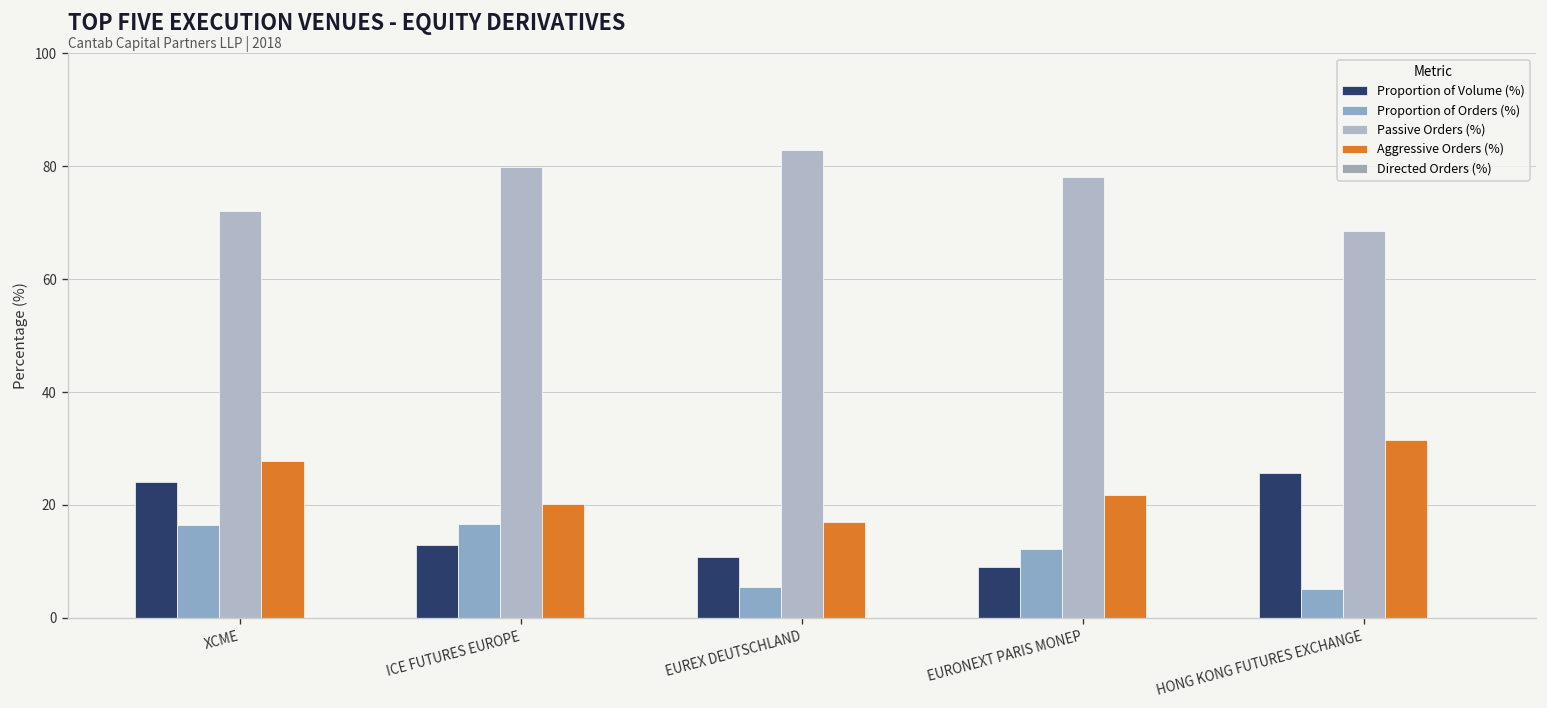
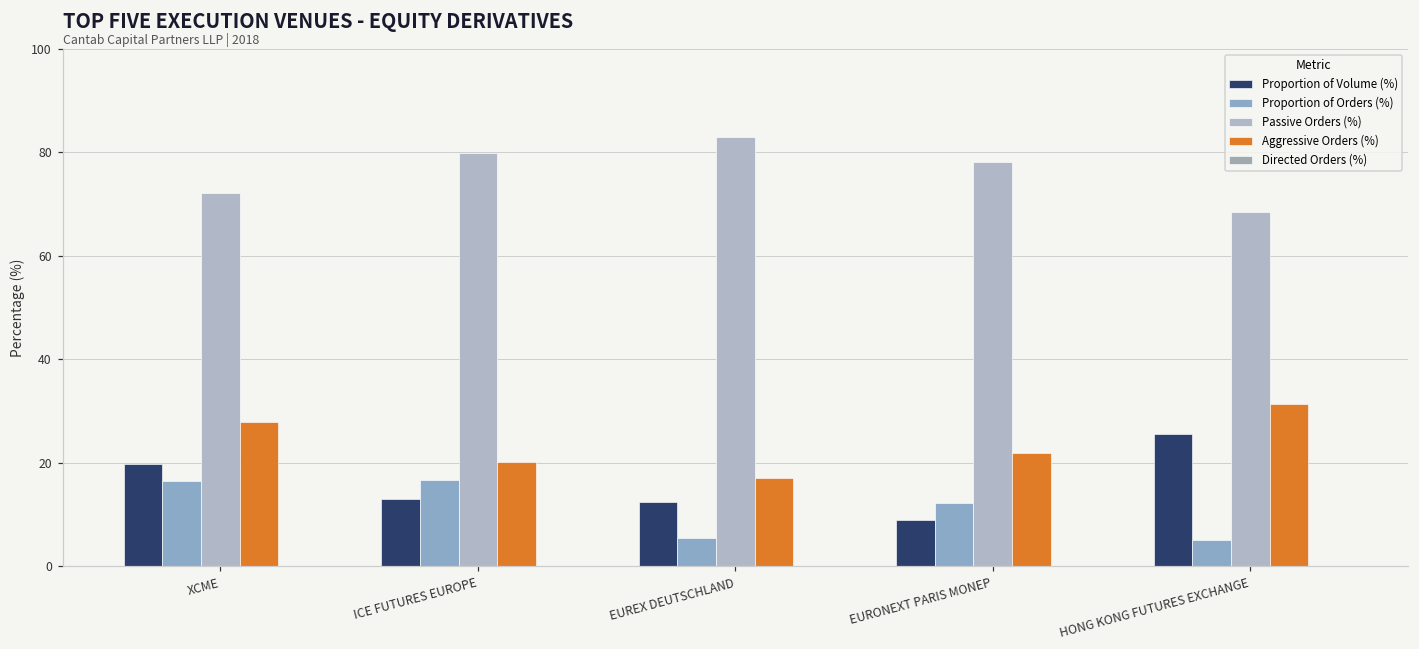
Proportion of Volume (%), XCME: 24 -> 20
Proportion of Volume (%), EUREX DEUTSCHLAND: 11 -> 12
